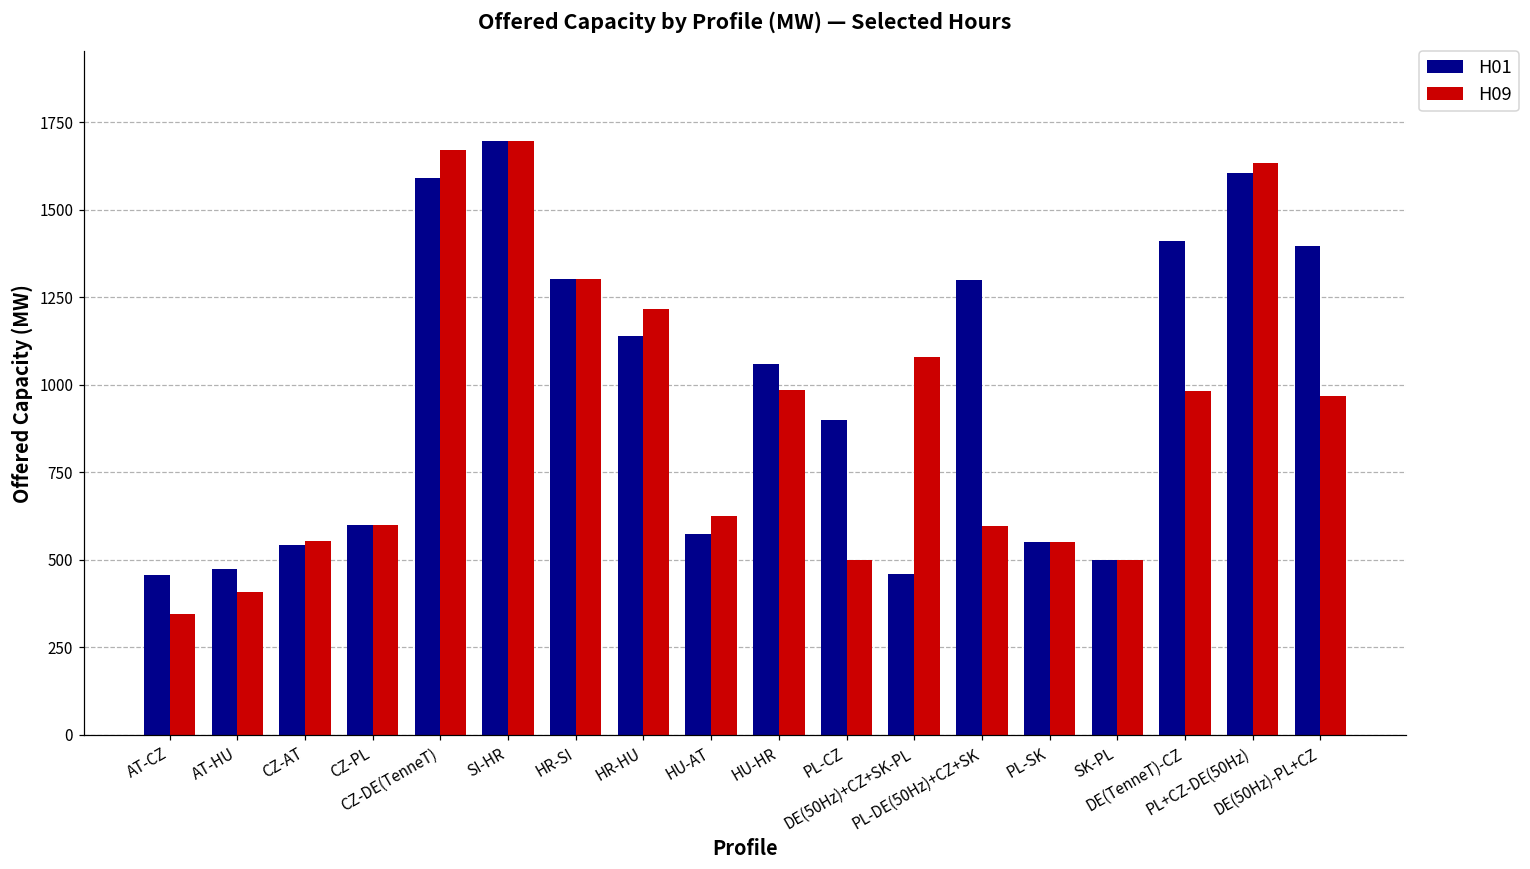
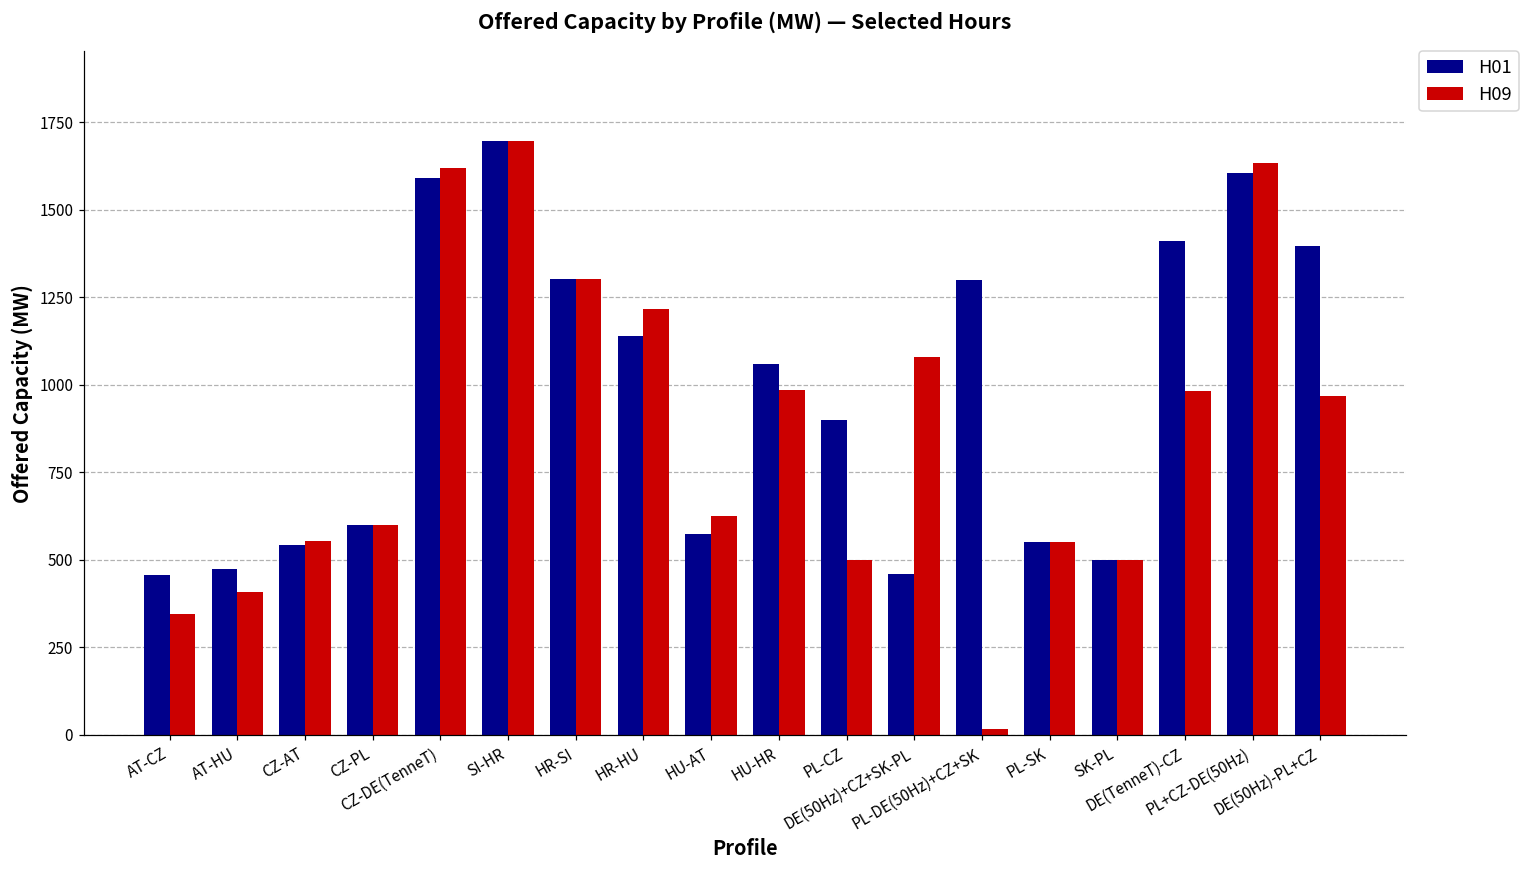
H09, CZ-DE(TenneT): 1670 -> 1620
H09, PL-DE(50Hz)+CZ+SK: 600 -> 20
